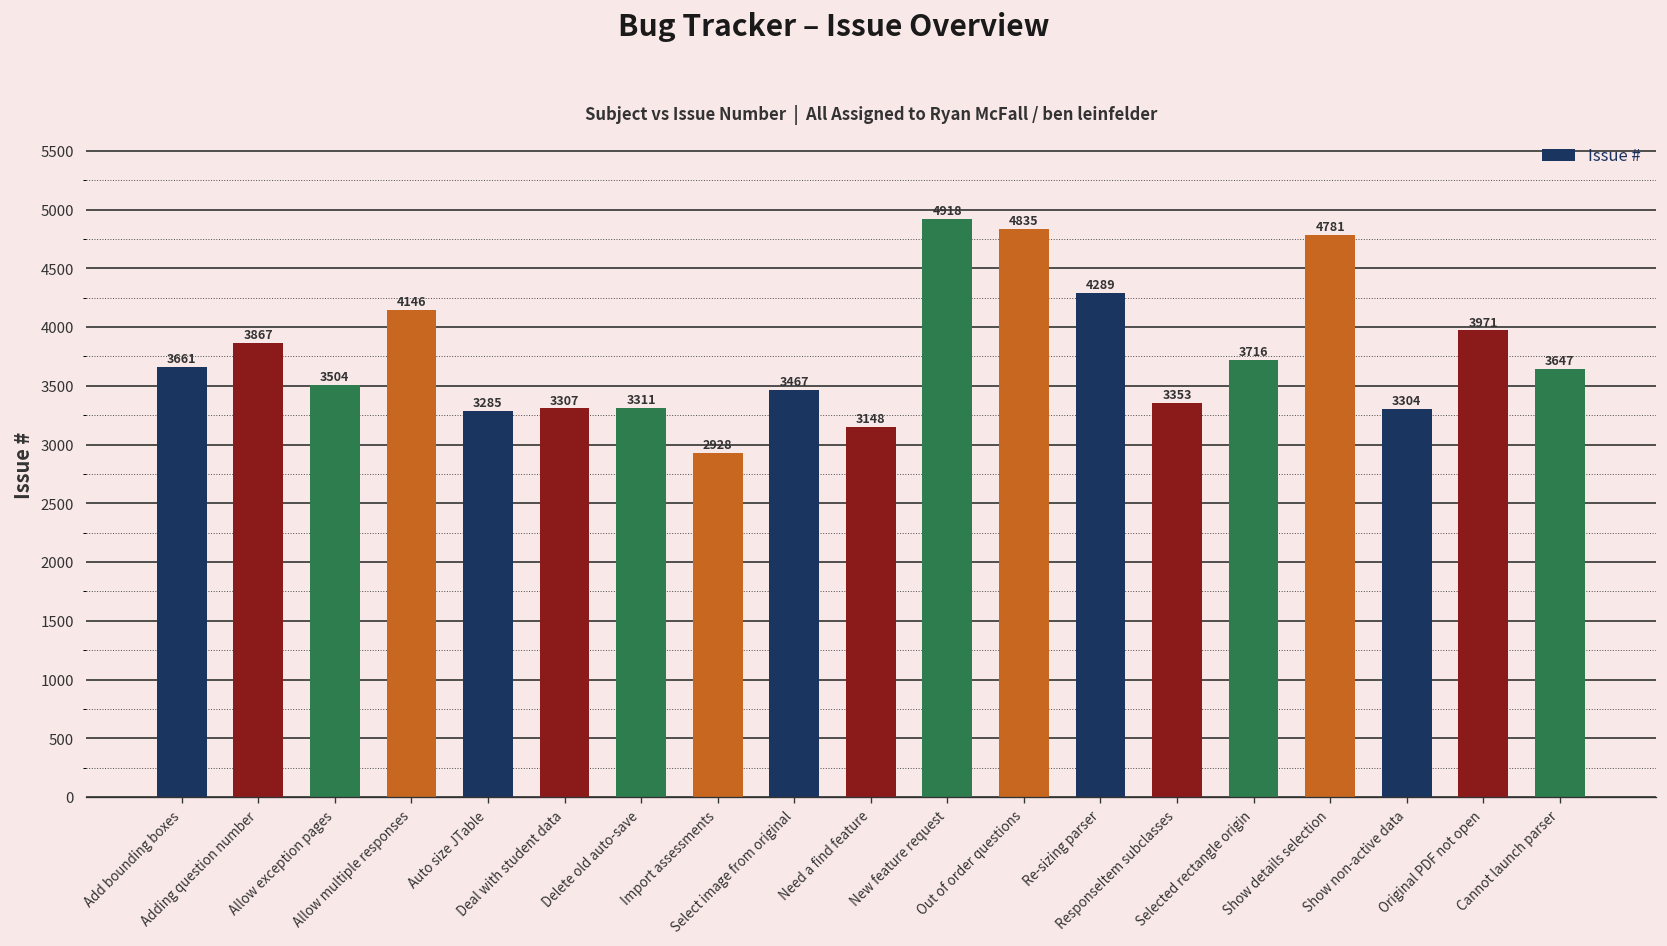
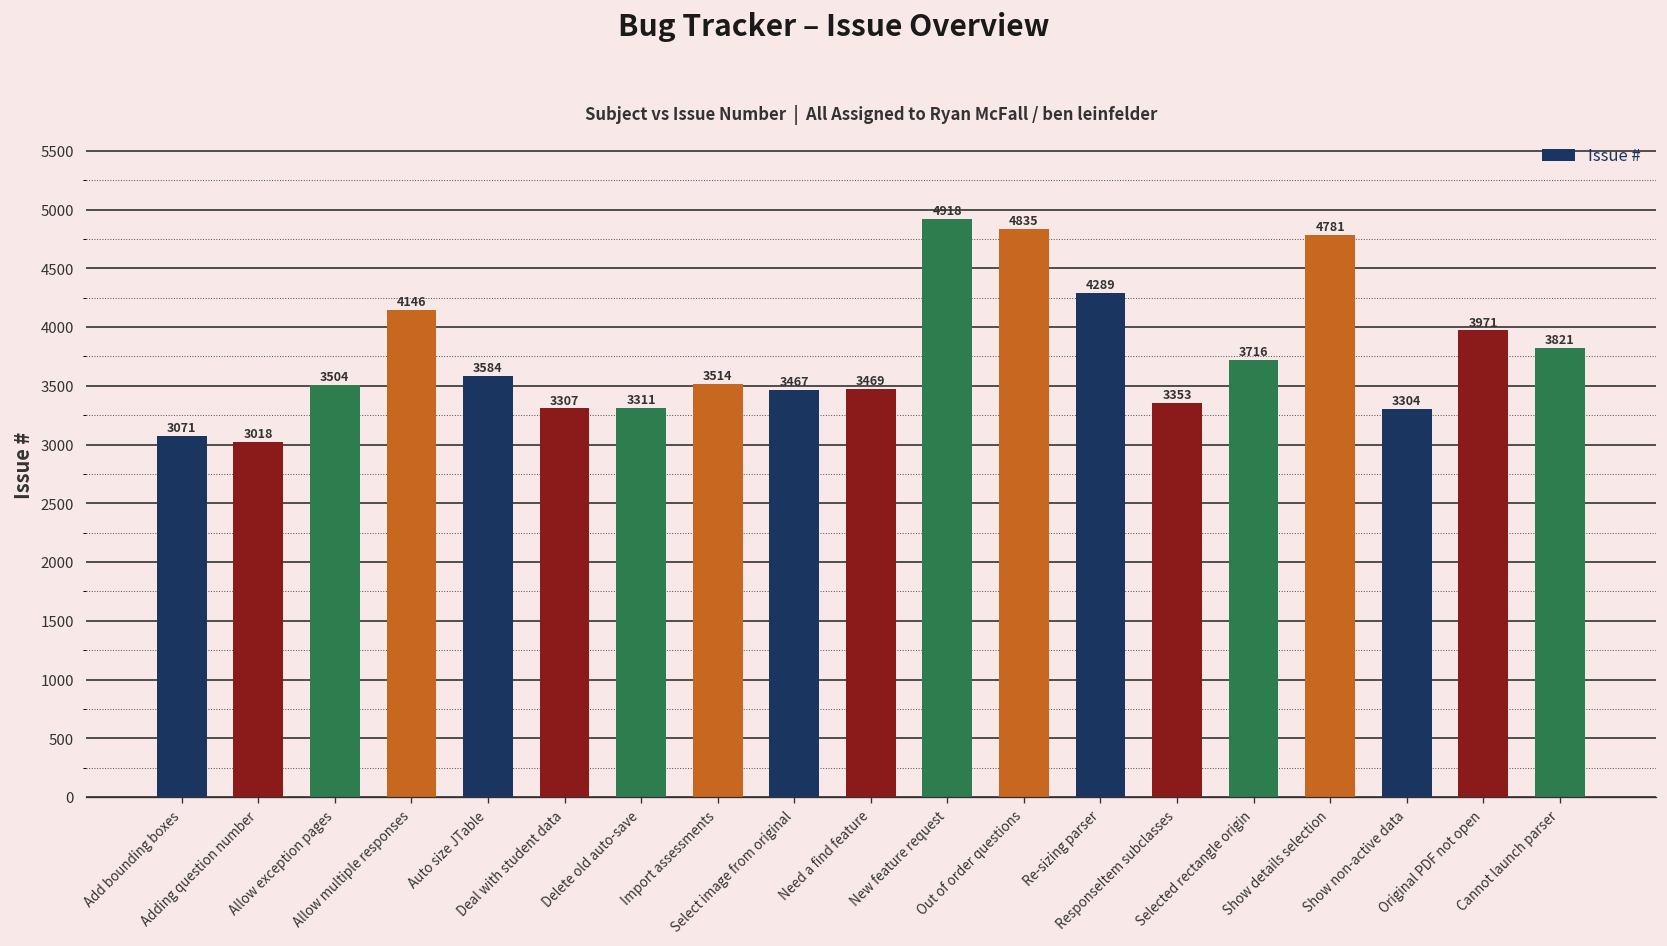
Add bounding boxes: 3661 -> 3071
Adding question number: 3867 -> 3018
Auto size JTable: 3285 -> 3584
Import assessments: 2928 -> 3514
Need a find feature: 3148 -> 3469
Cannot launch parser: 3647 -> 3821
